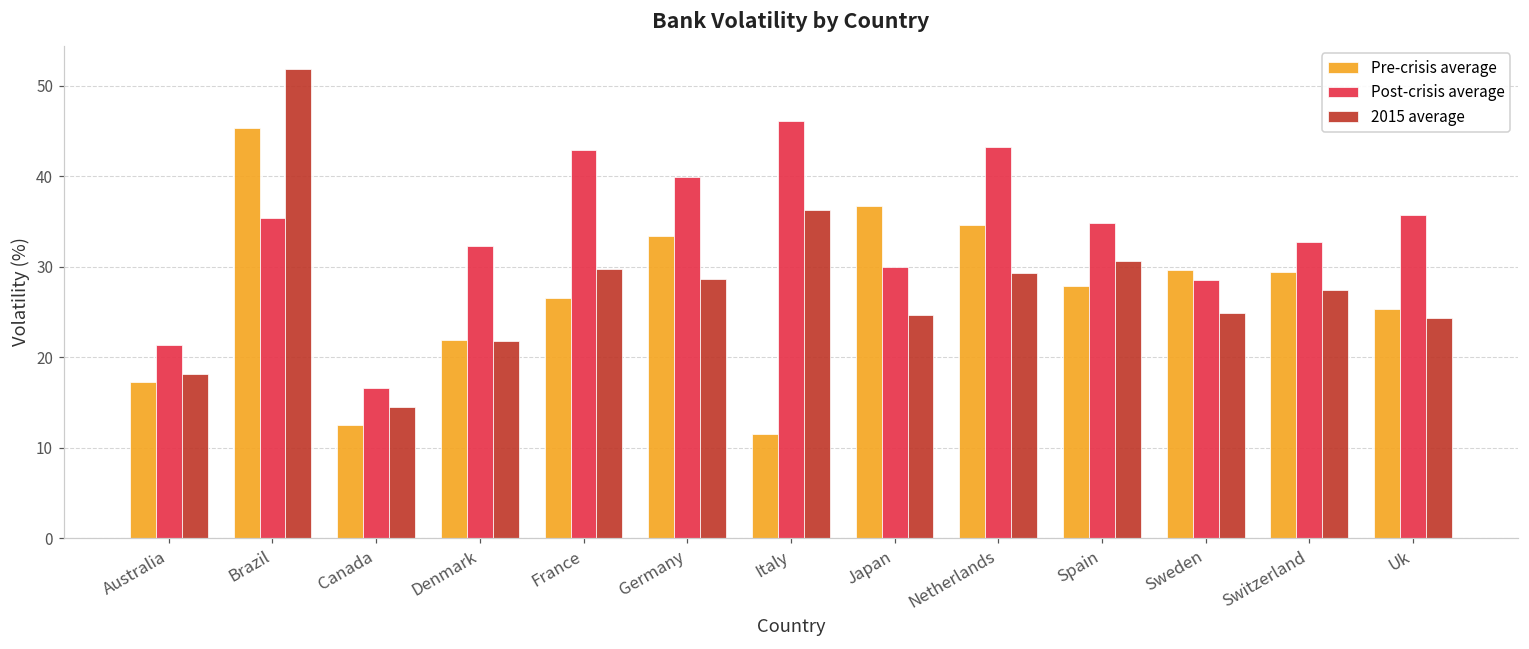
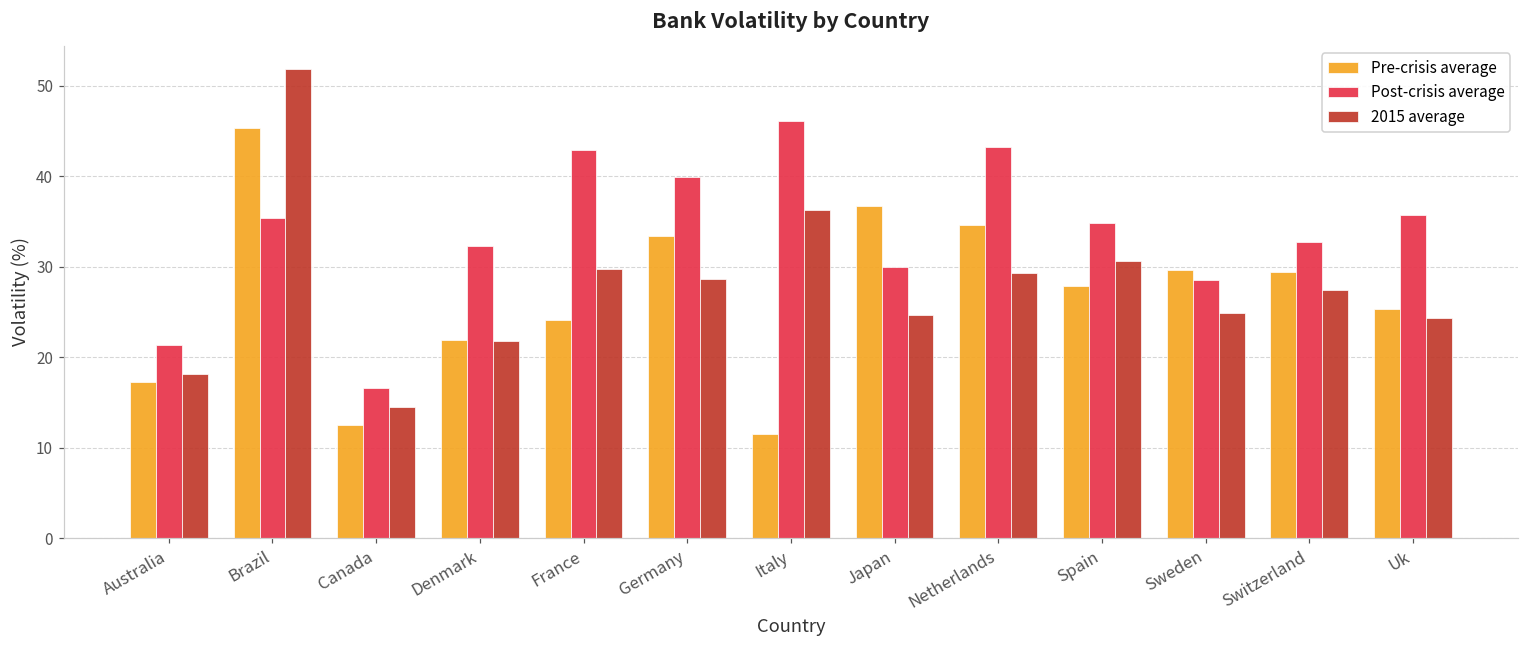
Pre-crisis average, France: 27 -> 24
